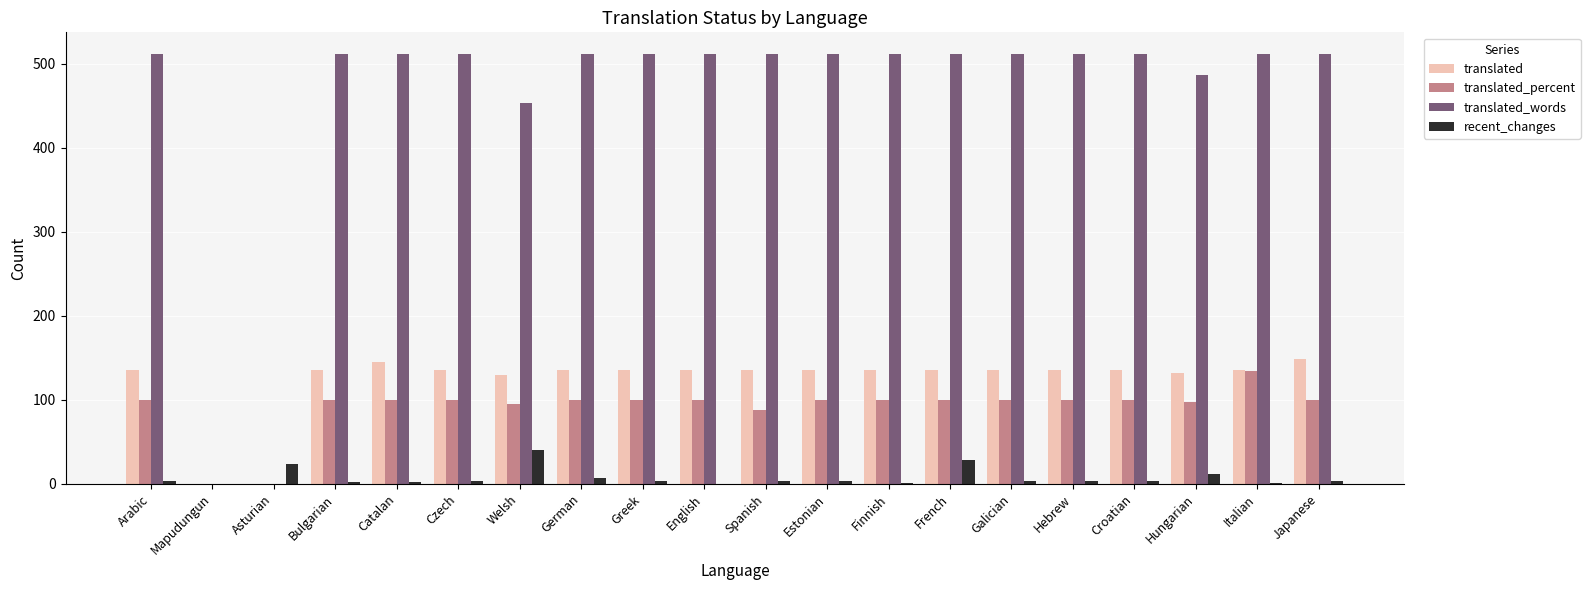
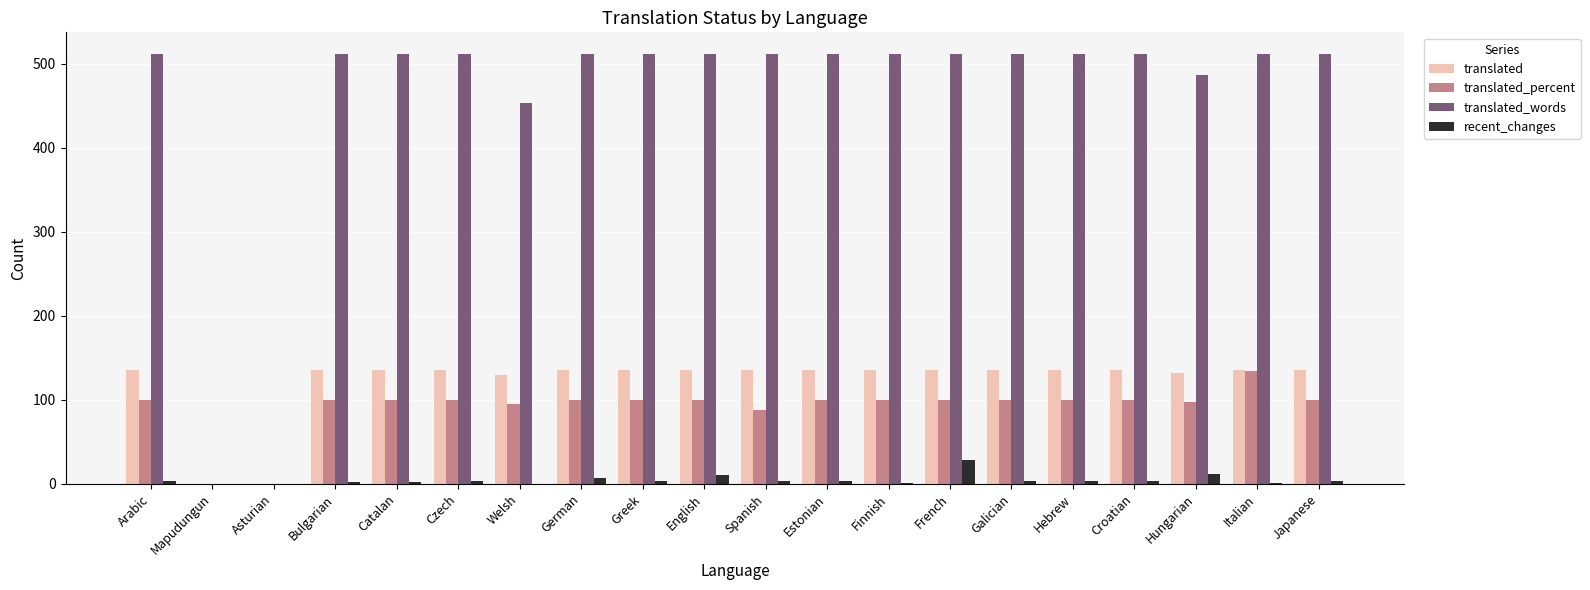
recent_changes, Asturian: 20 -> 0
translated, Catalan: 150 -> 140
recent_changes, Welsh: 40 -> 0
recent_changes, English: 0 -> 10
translated, Japanese: 150 -> 140
